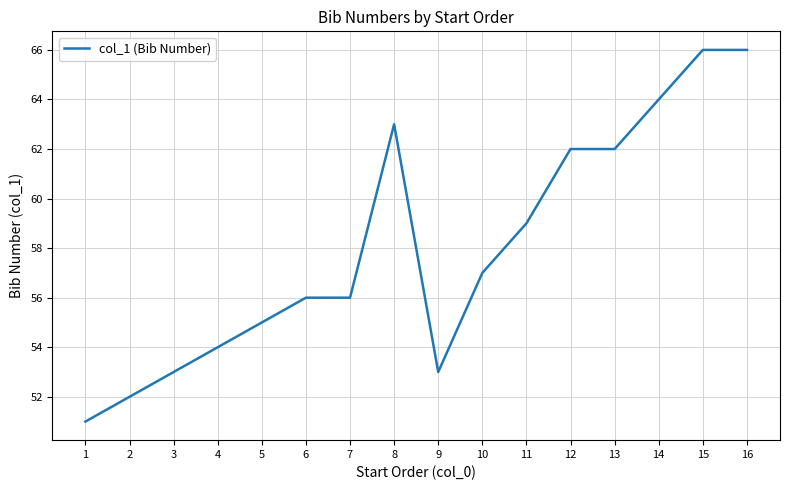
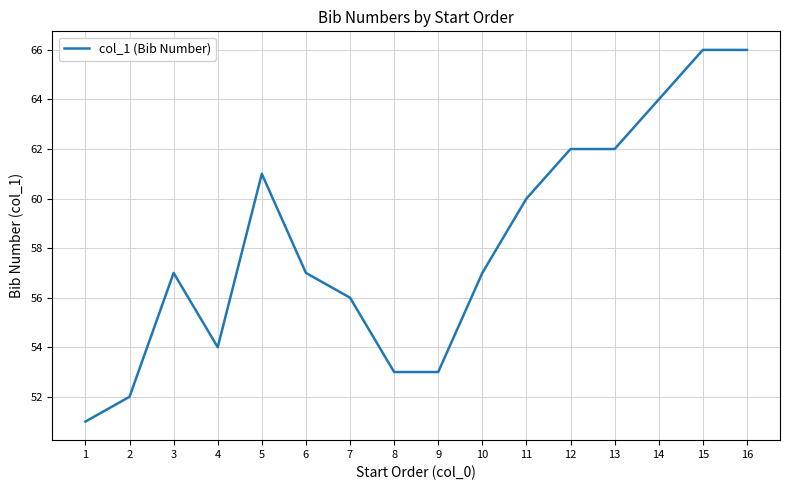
3: 53 -> 57
5: 55 -> 61
6: 56 -> 57
8: 63 -> 53
11: 59 -> 60
